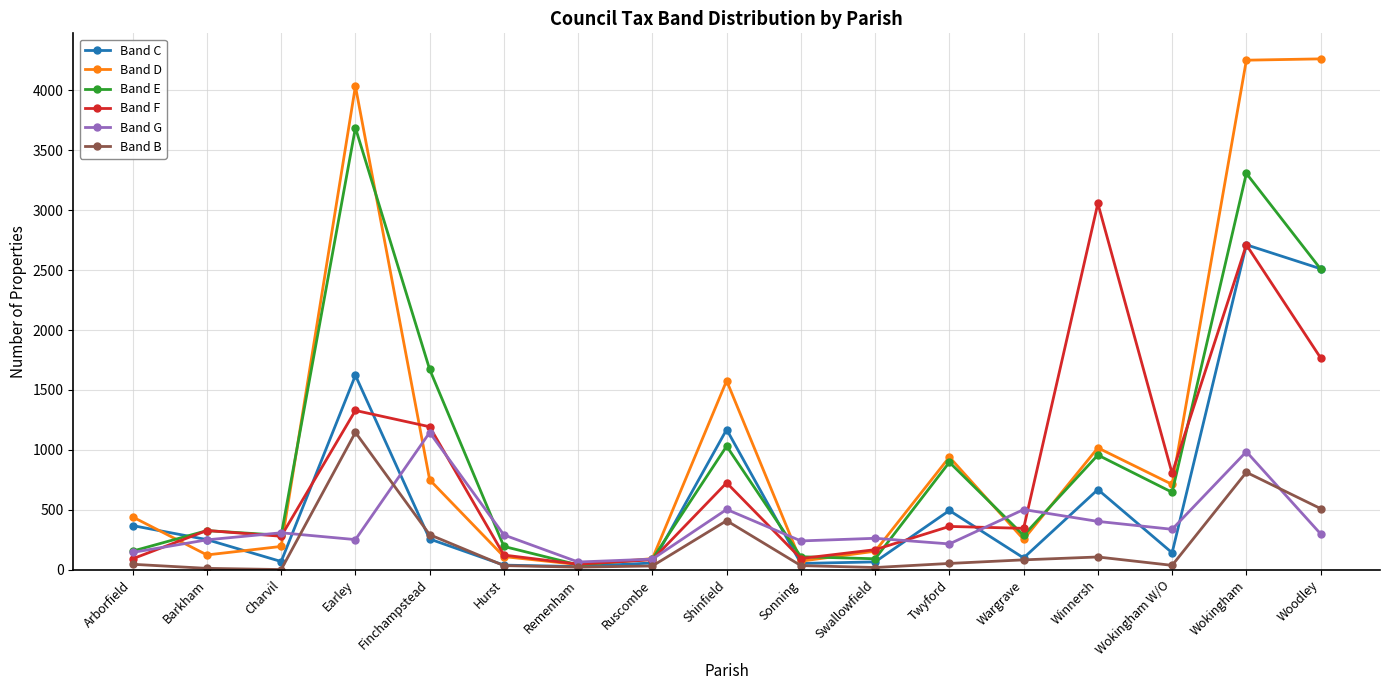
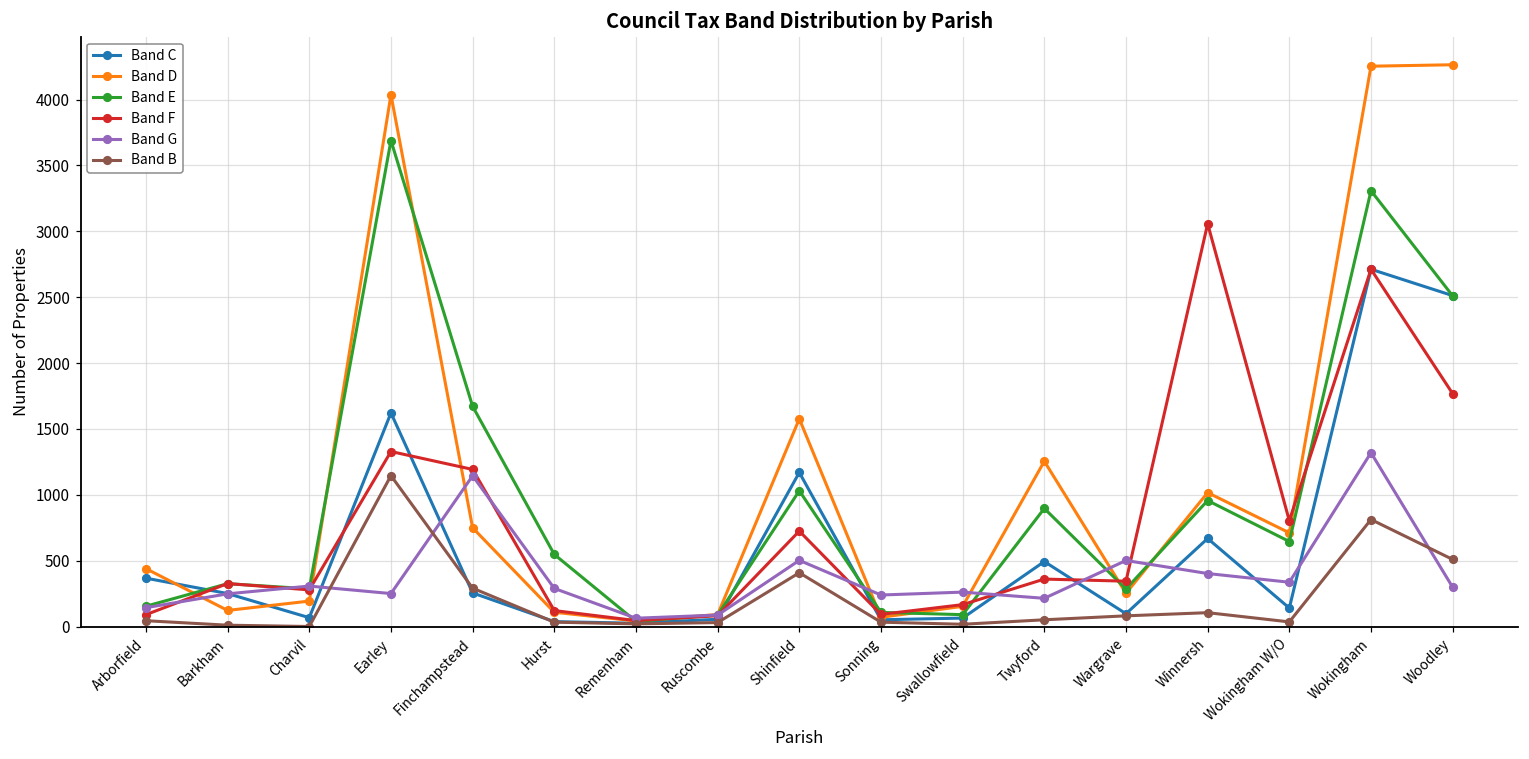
Band E, Hurst: 190 -> 550
Band D, Twyford: 940 -> 1260
Band G, Wokingham: 990 -> 1320
